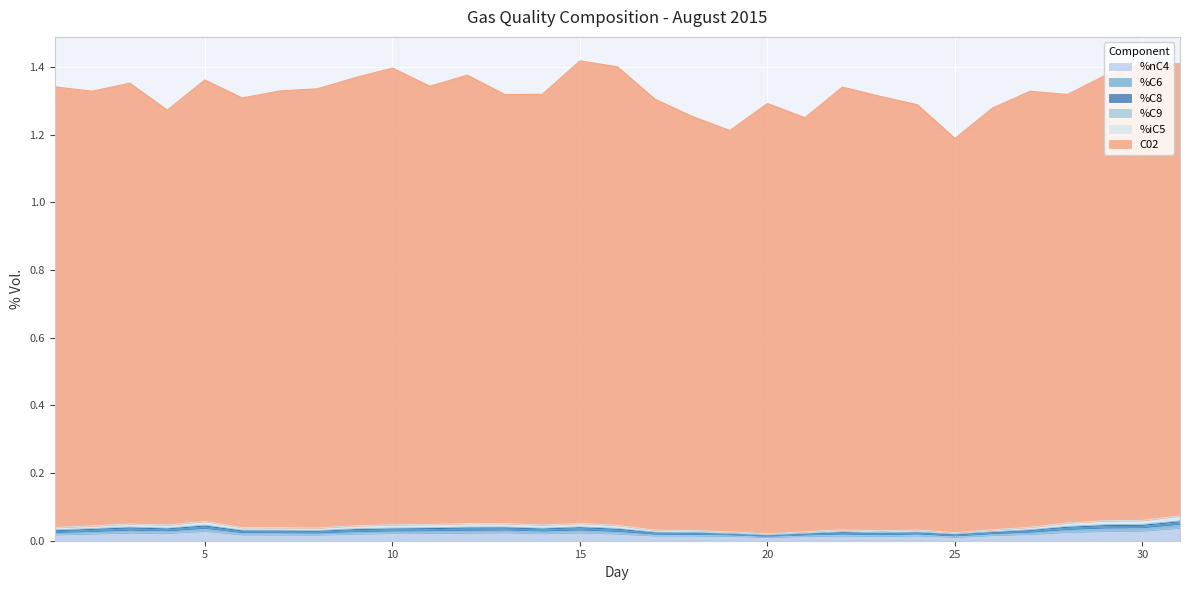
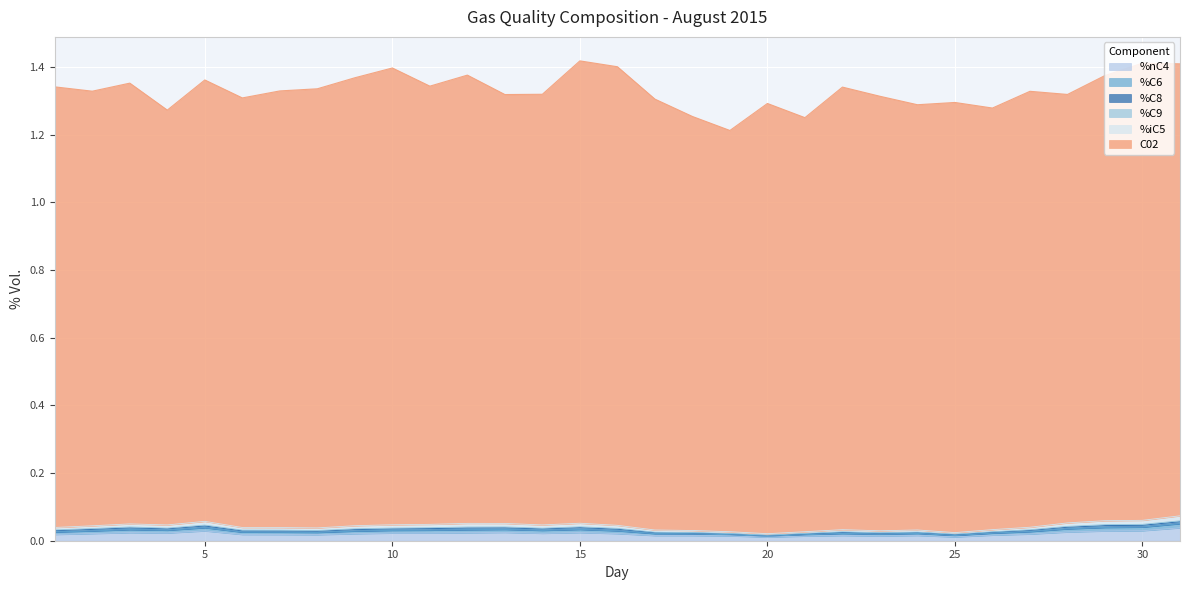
C02, 25: 1.17 -> 1.27
